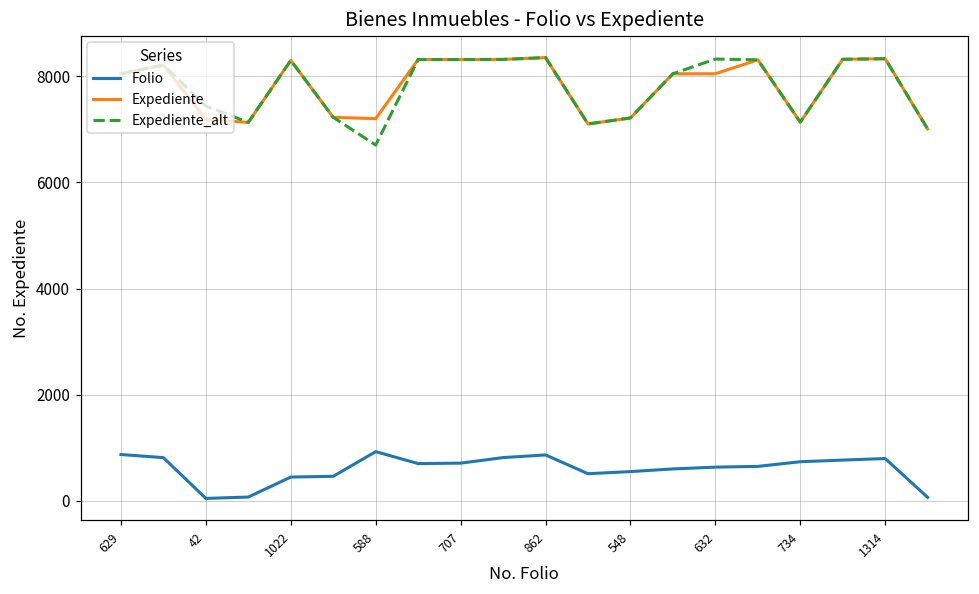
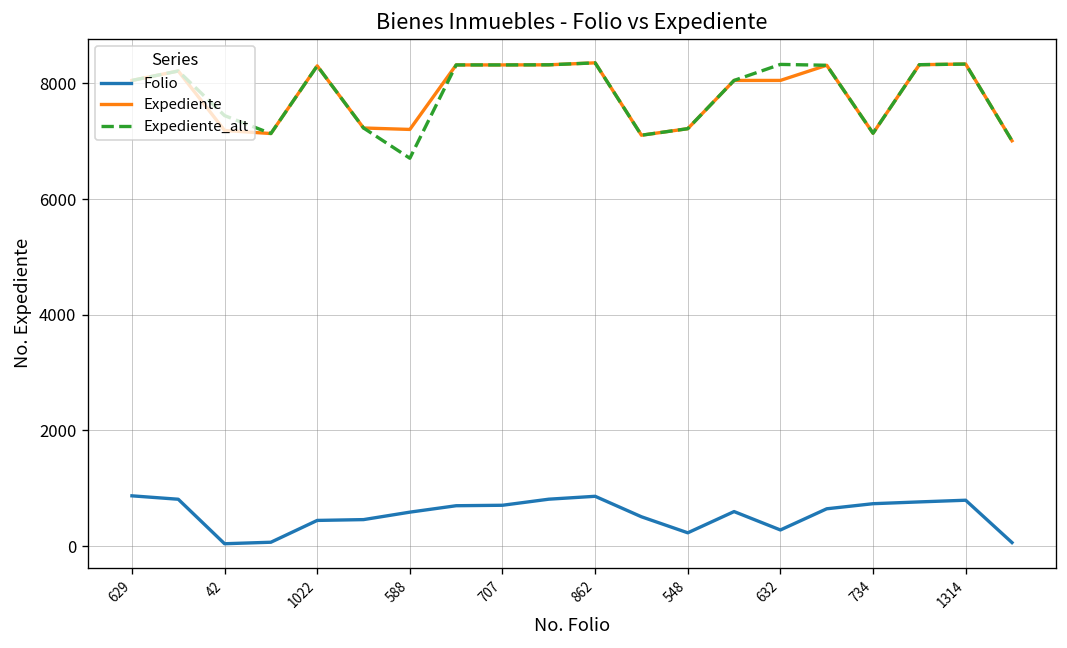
Folio, 588: 900 -> 600
Folio, 548: 500 -> 200
Folio, 632: 600 -> 300
